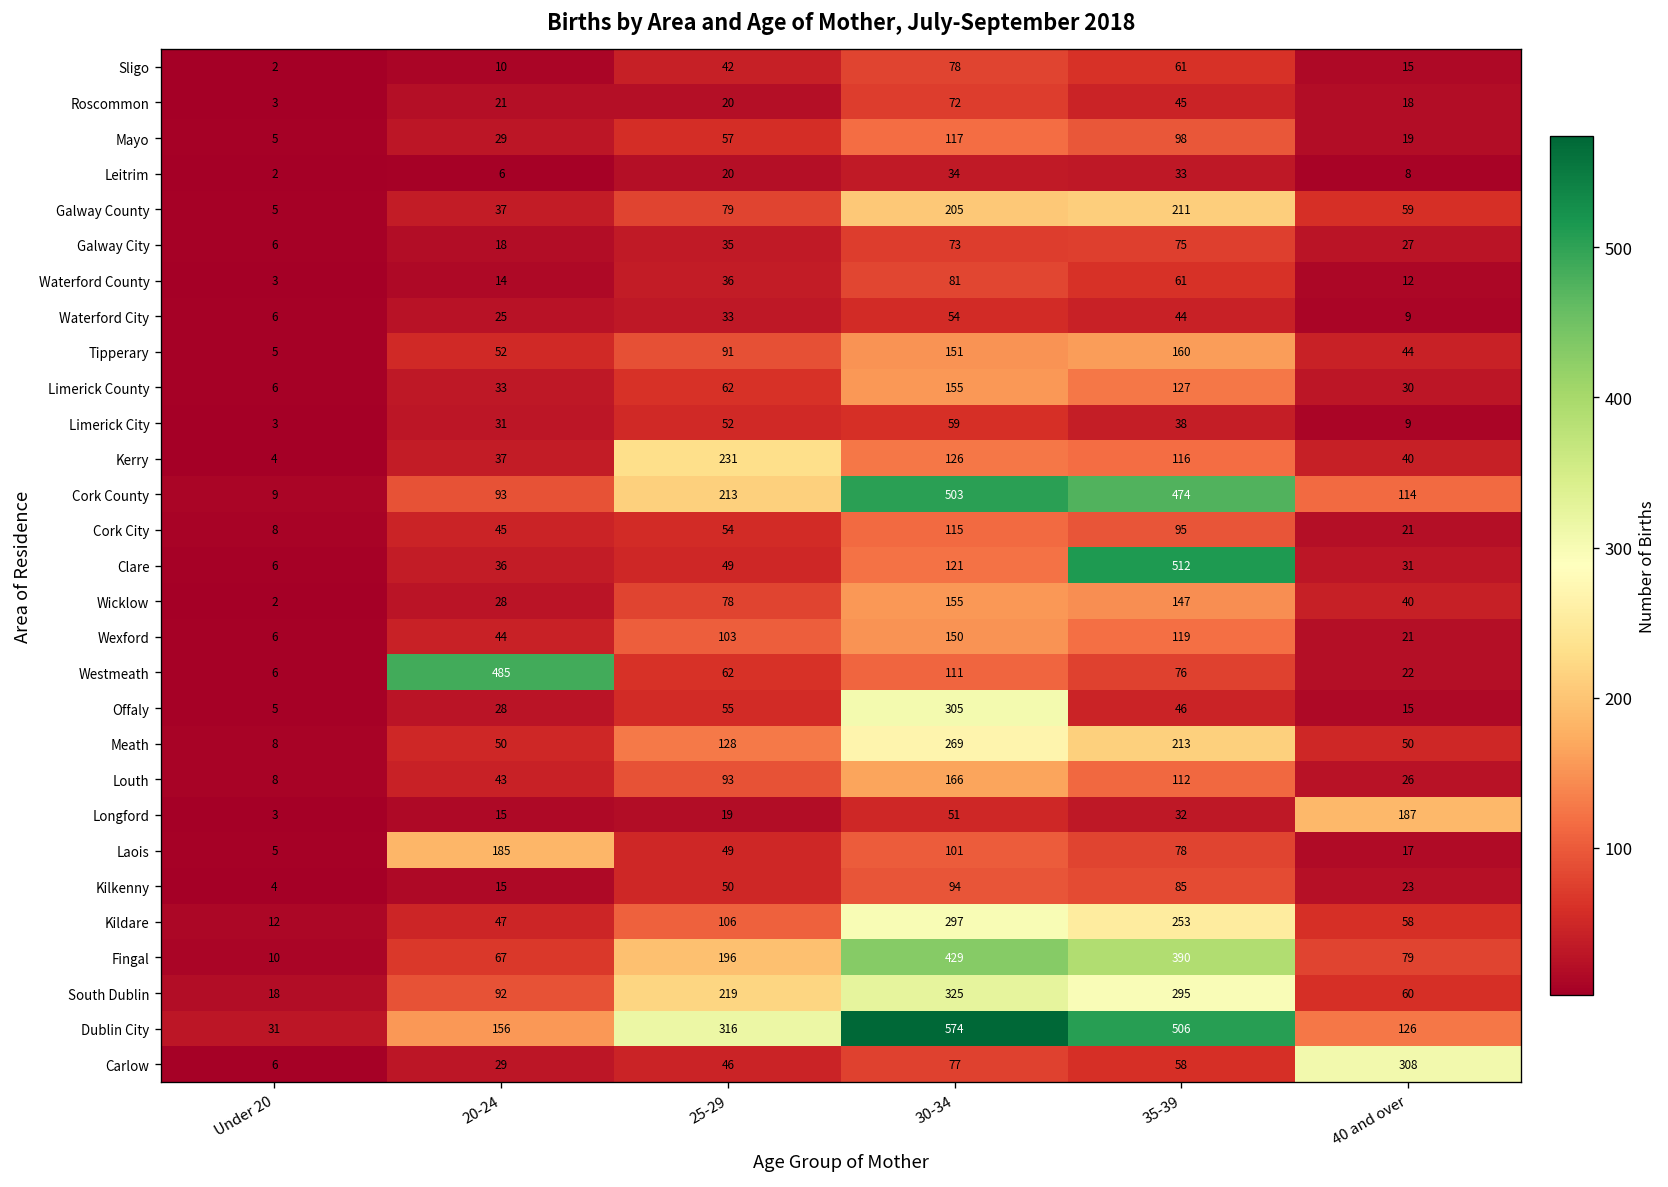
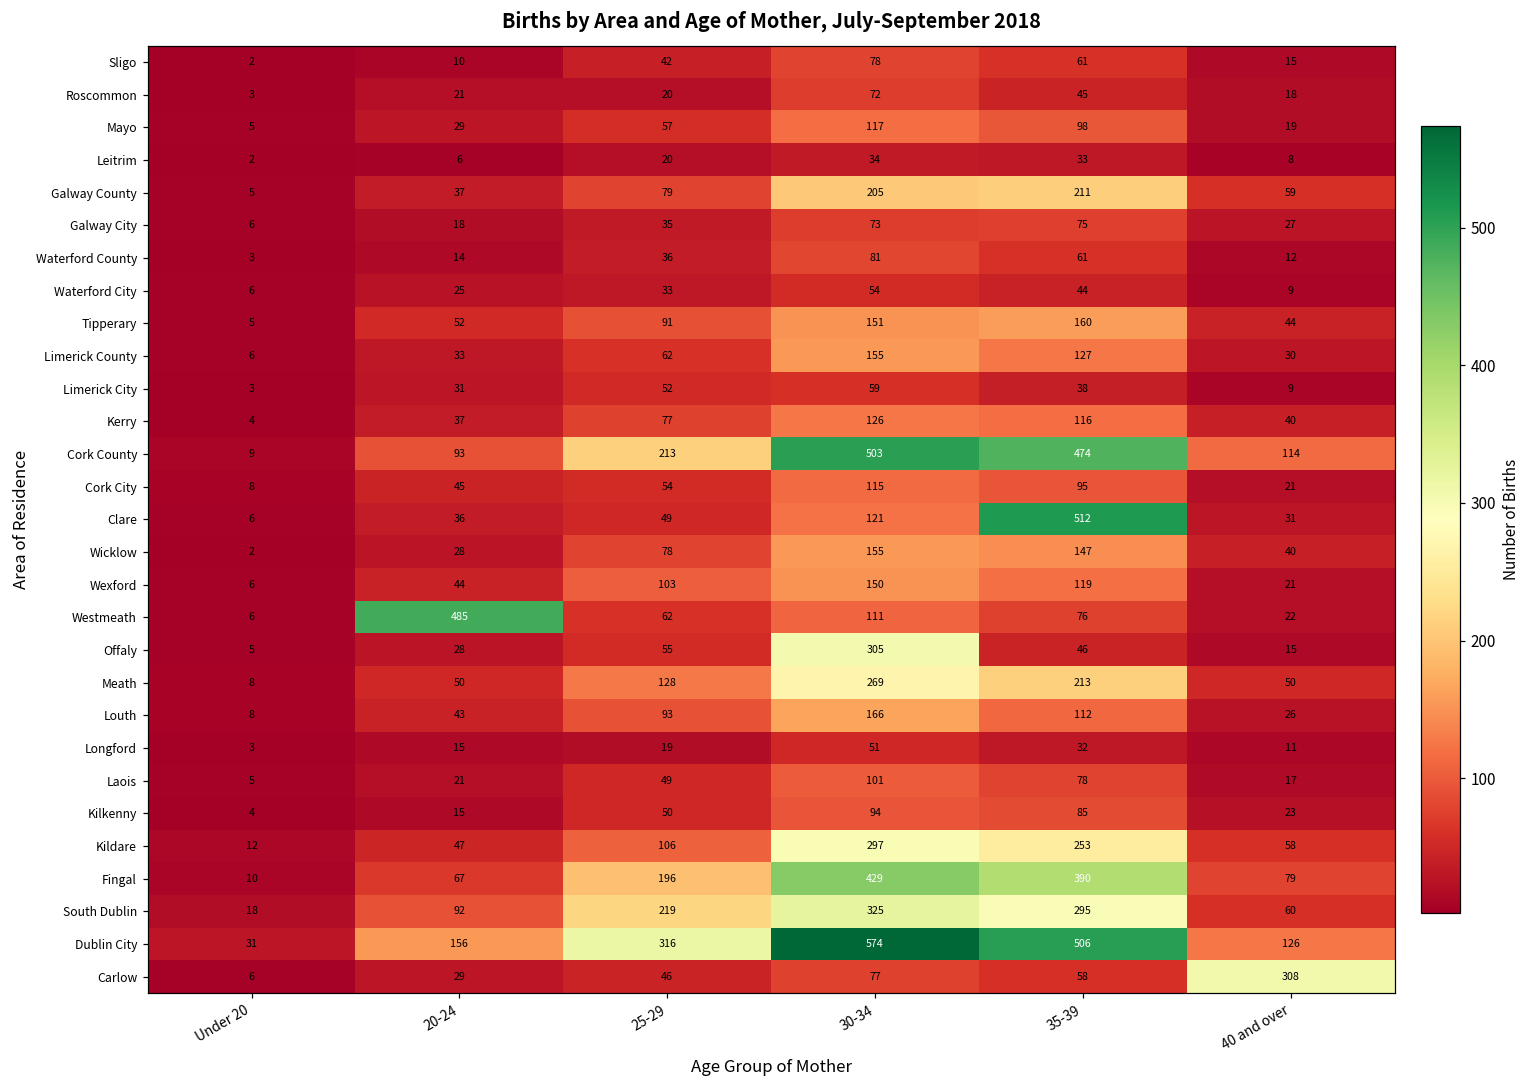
Kerry, 25-29: 231 -> 77
Longford, 40 and over: 187 -> 11
Laois, 20-24: 185 -> 21
